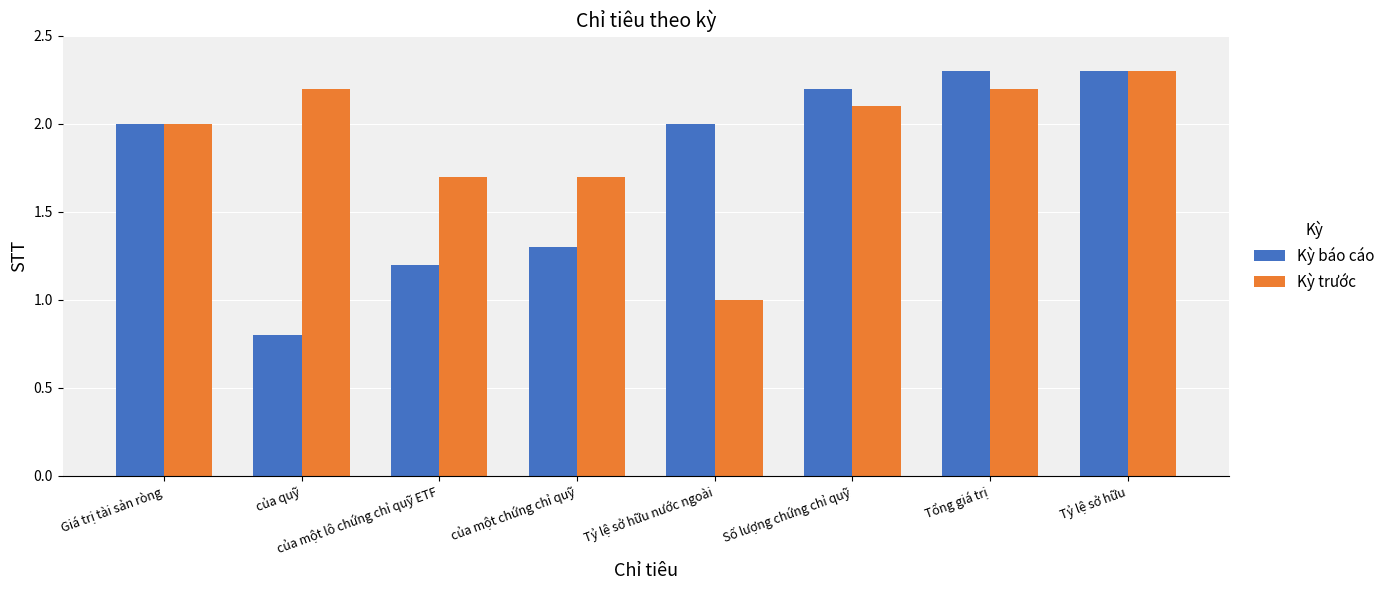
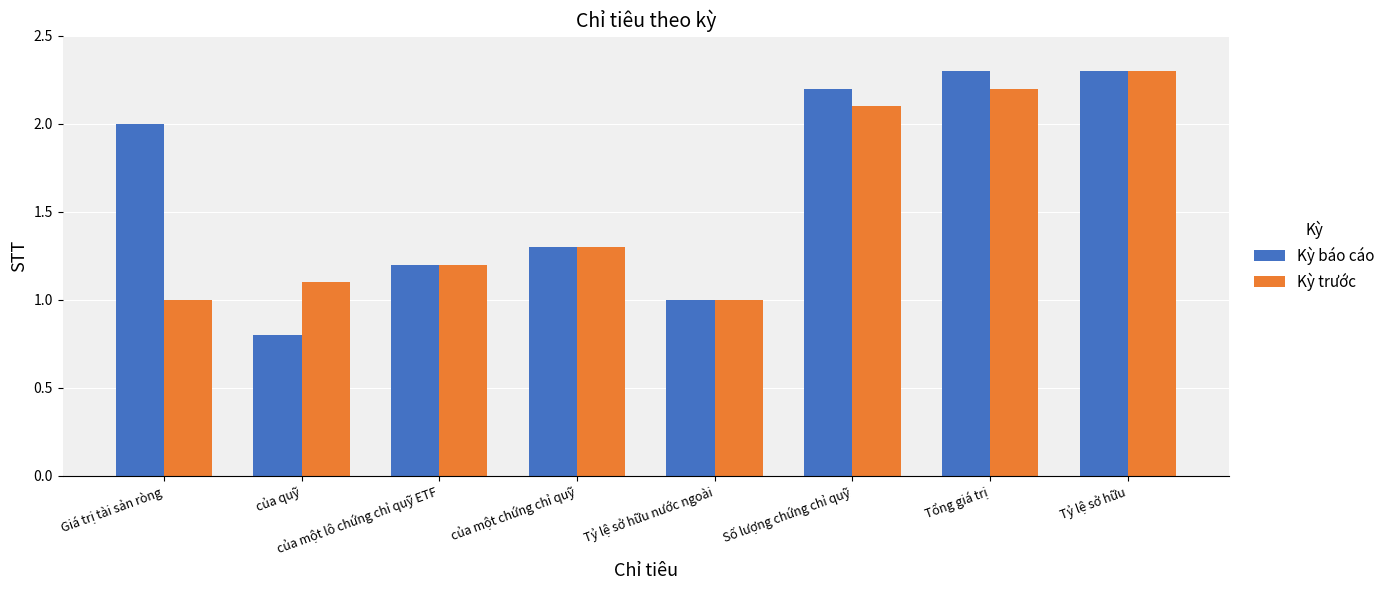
Kỳ trước, Giá trị tài sản ròng: 2 -> 1
Kỳ trước, của quỹ: 2.2 -> 1.1
Kỳ trước, của một lô chứng chỉ quỹ ETF: 1.7 -> 1.2
Kỳ trước, của một chứng chỉ quỹ: 1.7 -> 1.3
Kỳ báo cáo, Tỷ lệ sở hữu nước ngoài: 2 -> 1
